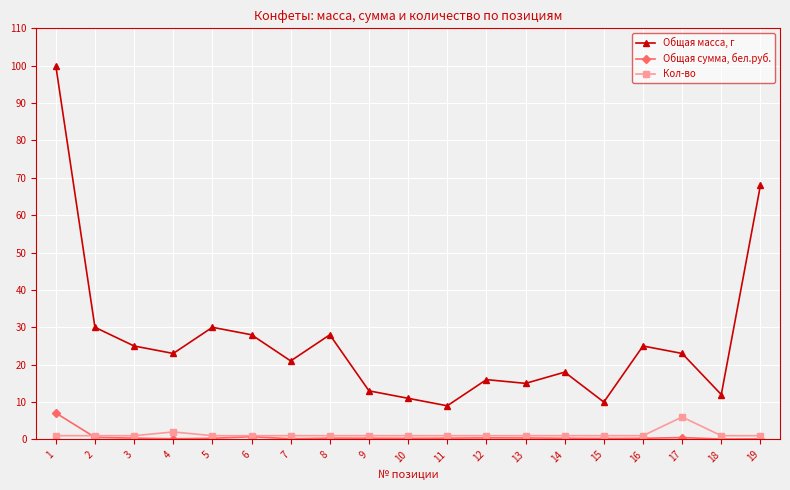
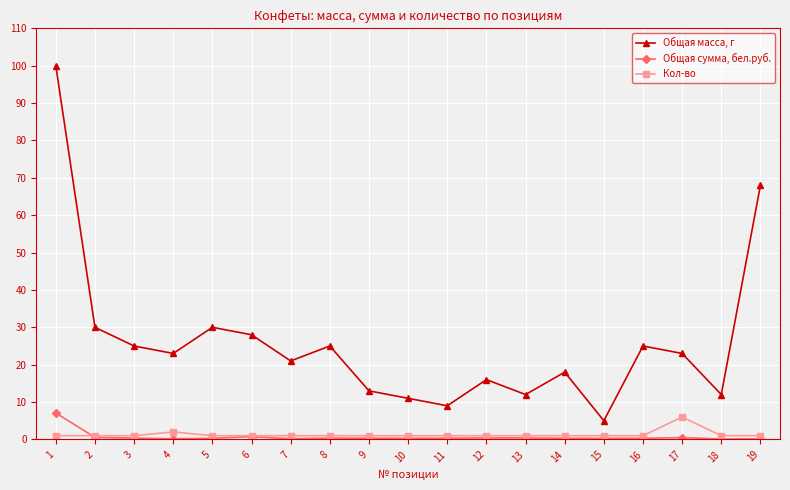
Общая масса, г, 8: 28 -> 25
Общая масса, г, 13: 15 -> 12
Общая масса, г, 15: 10 -> 5
